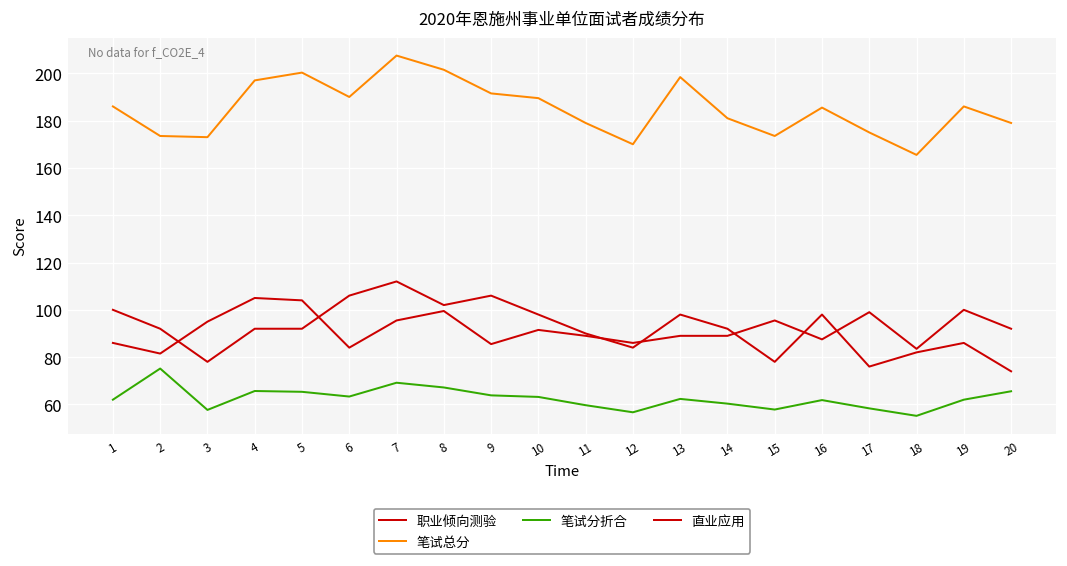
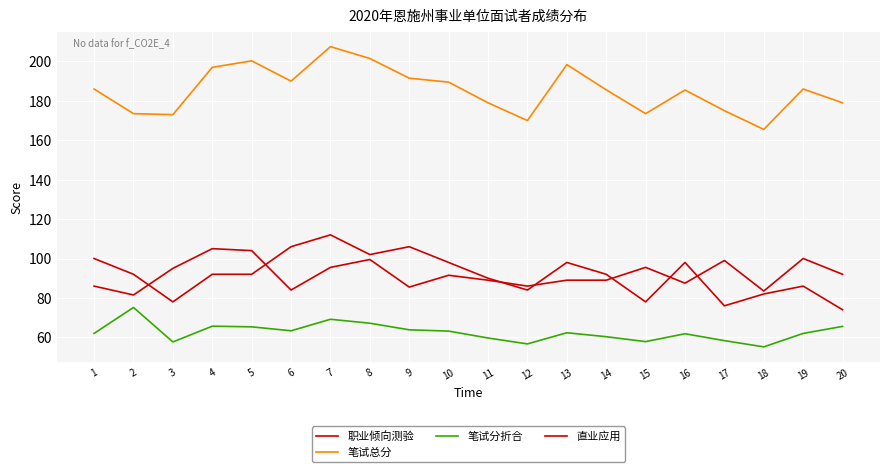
笔试总分, 14: 181 -> 186
